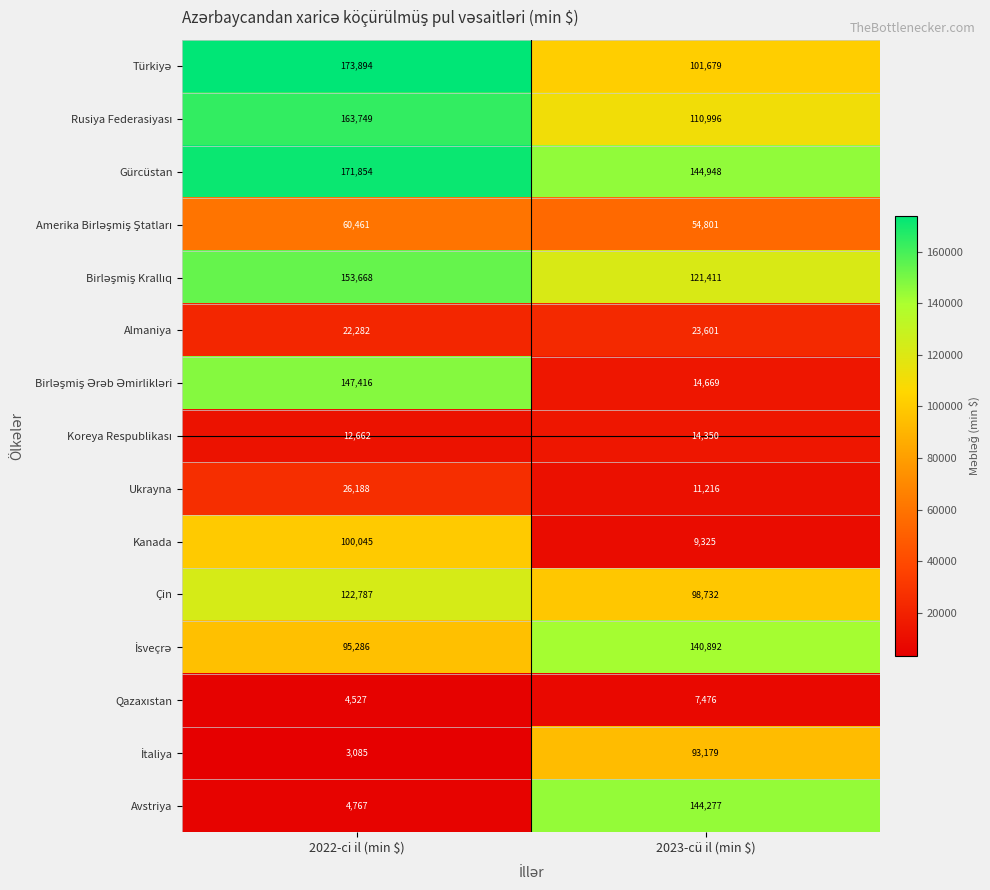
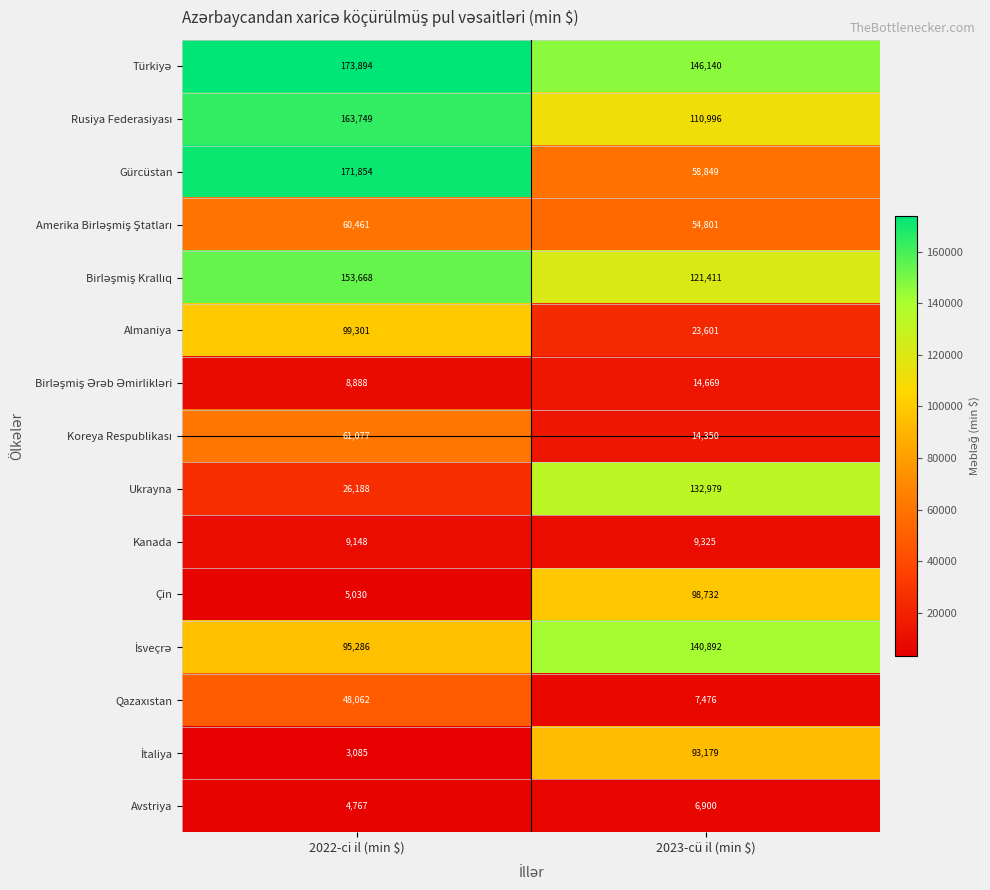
Türkiyə, 2023-cü il (min $): 101,679 -> 146,140
Gürcüstan, 2023-cü il (min $): 144,948 -> 58,849
Almaniya, 2022-ci il (min $): 22,282 -> 99,301
Birləşmiş Ərəb Əmirlikləri, 2022-ci il (min $): 147,416 -> 8,888
Koreya Respublikası, 2022-ci il (min $): 12,662 -> 61,077
Ukrayna, 2023-cü il (min $): 11,216 -> 132,979
Kanada, 2022-ci il (min $): 100,045 -> 9,148
Çin, 2022-ci il (min $): 122,787 -> 5,030
Qazaxıstan, 2022-ci il (min $): 4,527 -> 48,062
Avstriya, 2023-cü il (min $): 144,277 -> 6,900
